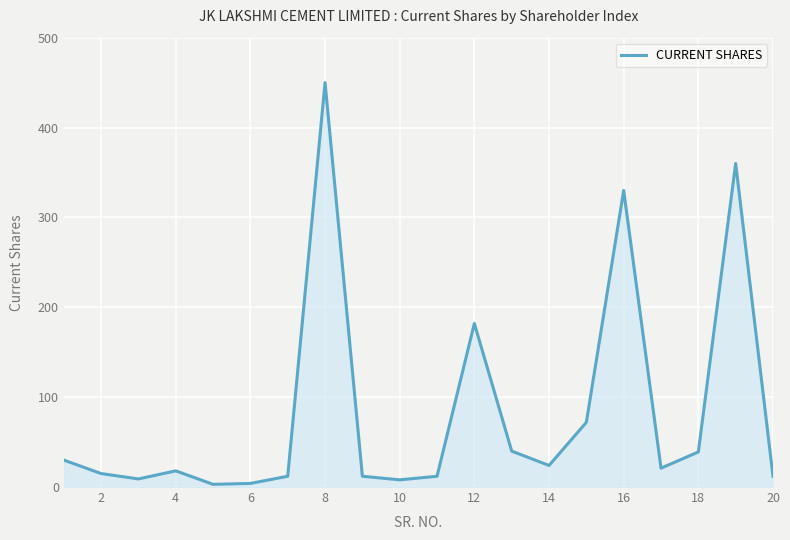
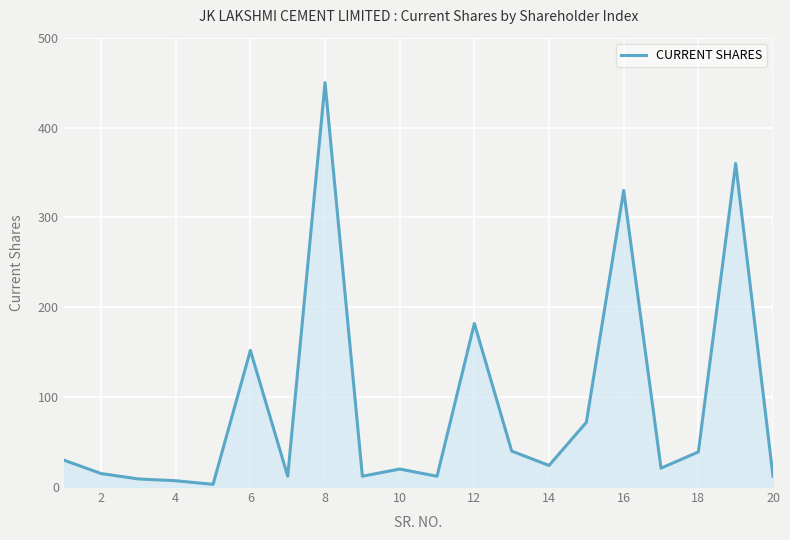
4: 20 -> 10
6: 0 -> 150
10: 10 -> 20
